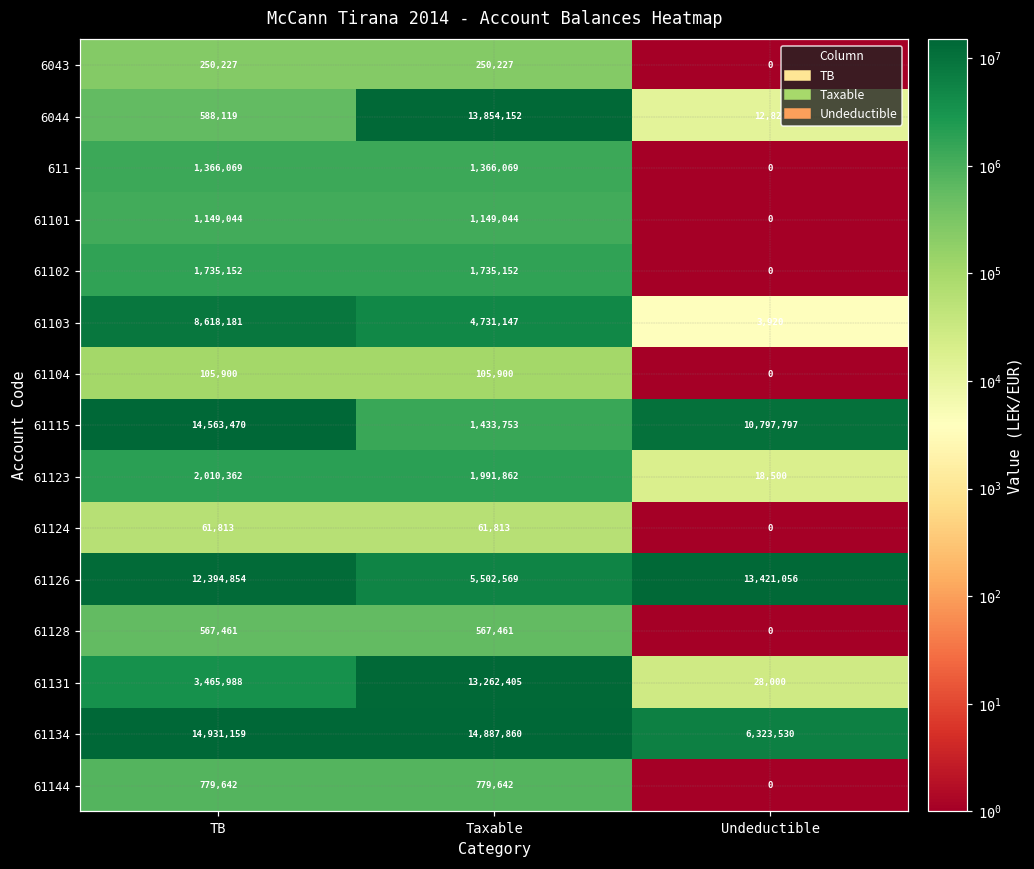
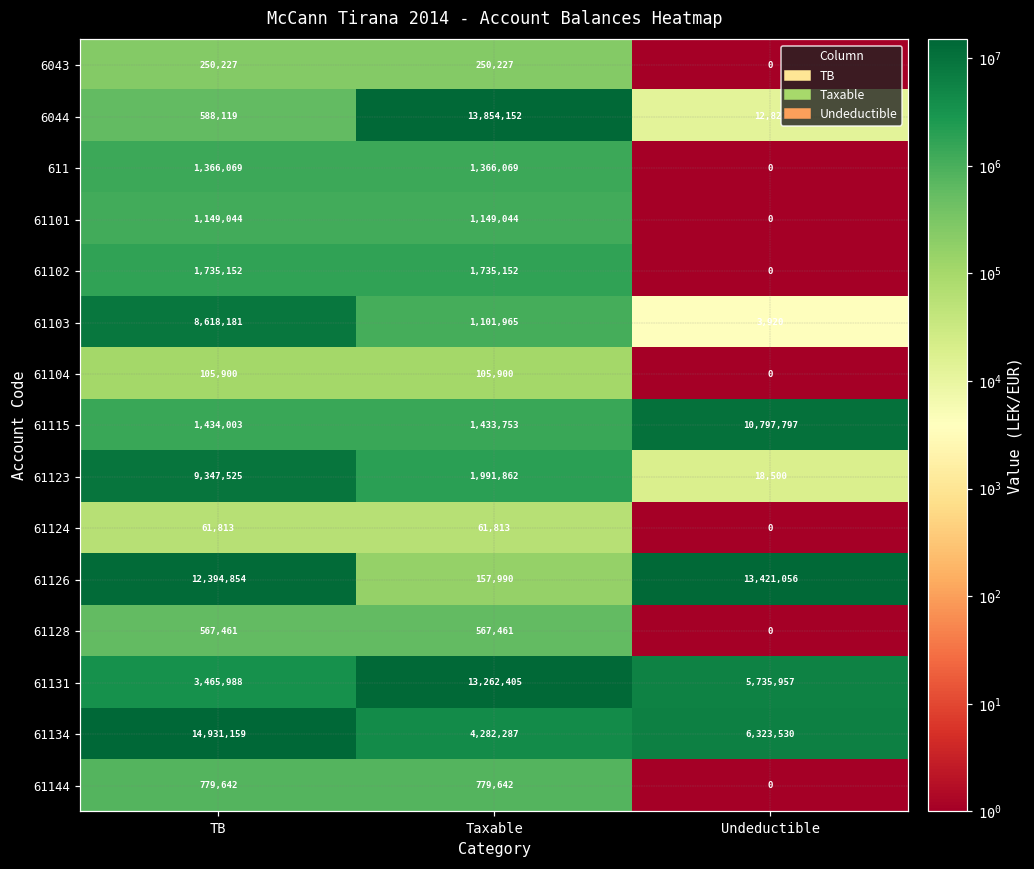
61103, Taxable: 4,731,147 -> 1,101,965
61115, TB: 14,563,470 -> 1,434,003
61123, TB: 2,010,362 -> 9,347,525
61126, Taxable: 5,502,569 -> 157,990
61131, Undeductible: 28,000 -> 5,735,957
61134, Taxable: 14,887,860 -> 4,282,287
